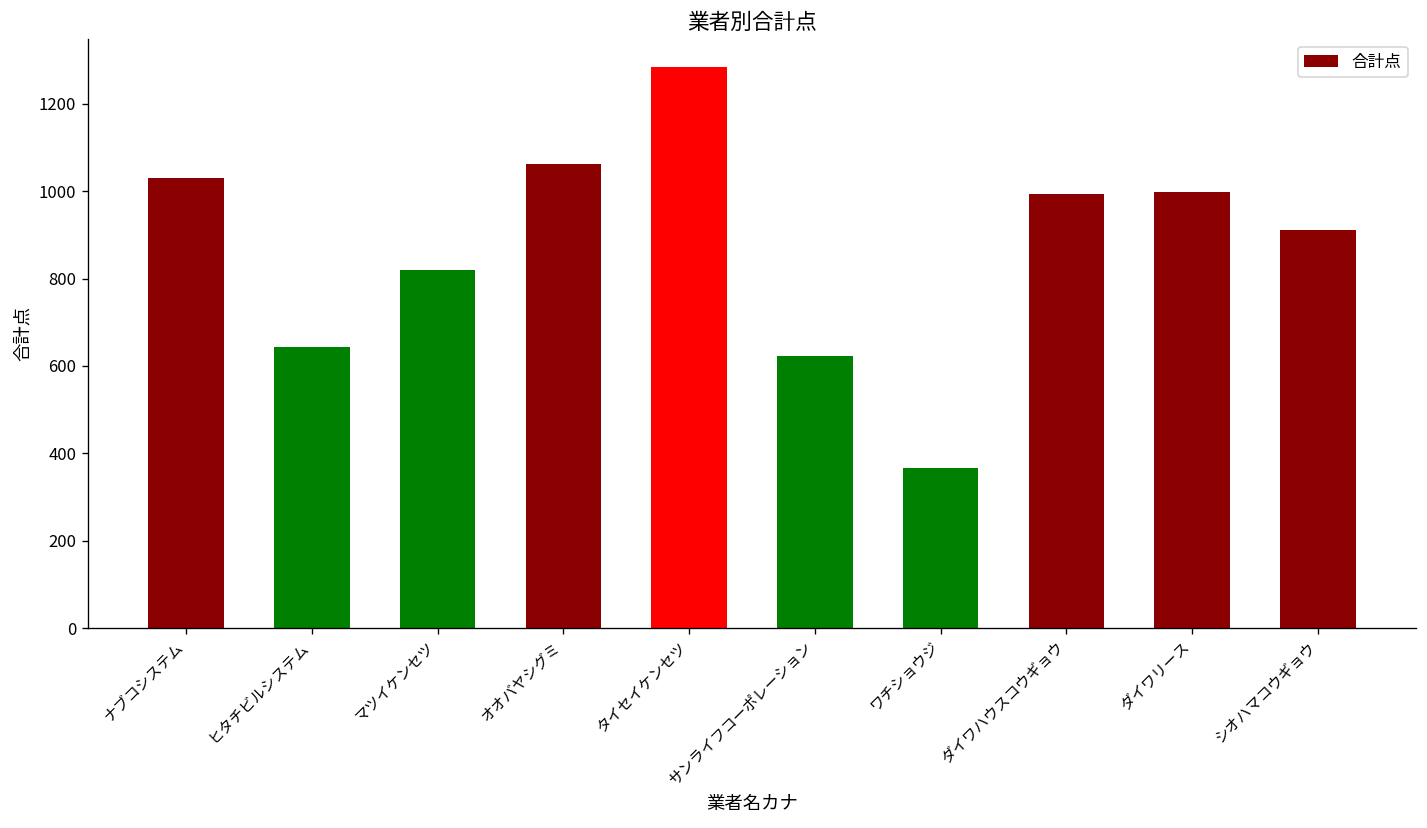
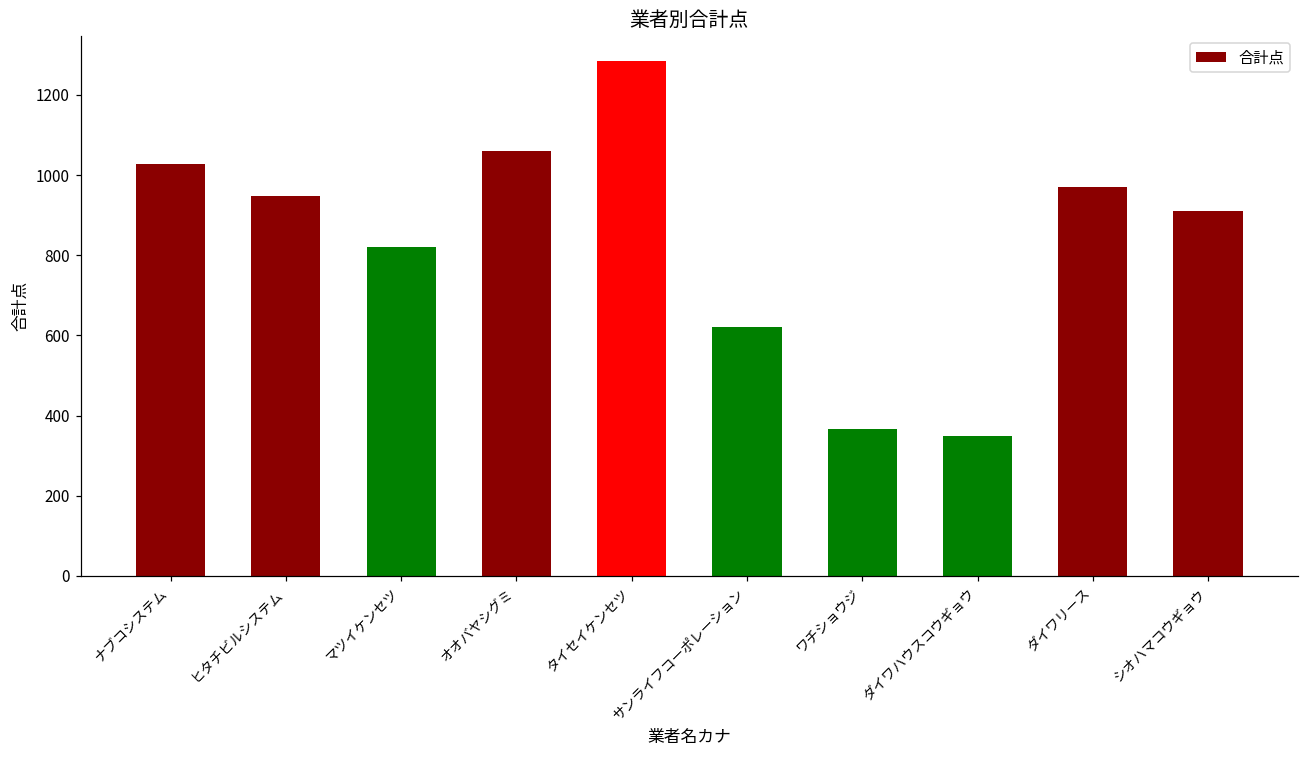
ヒタチビルシステム: 640 -> 950
ダイワハウスコウギョウ: 990 -> 350
ダイワリース: 1000 -> 970
